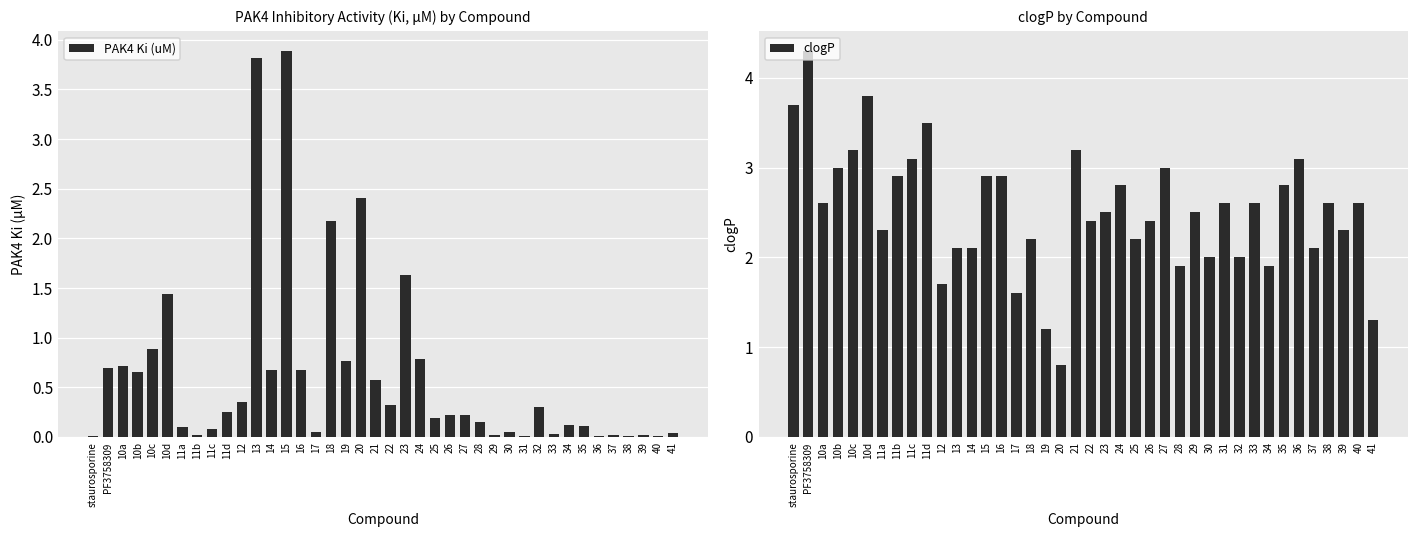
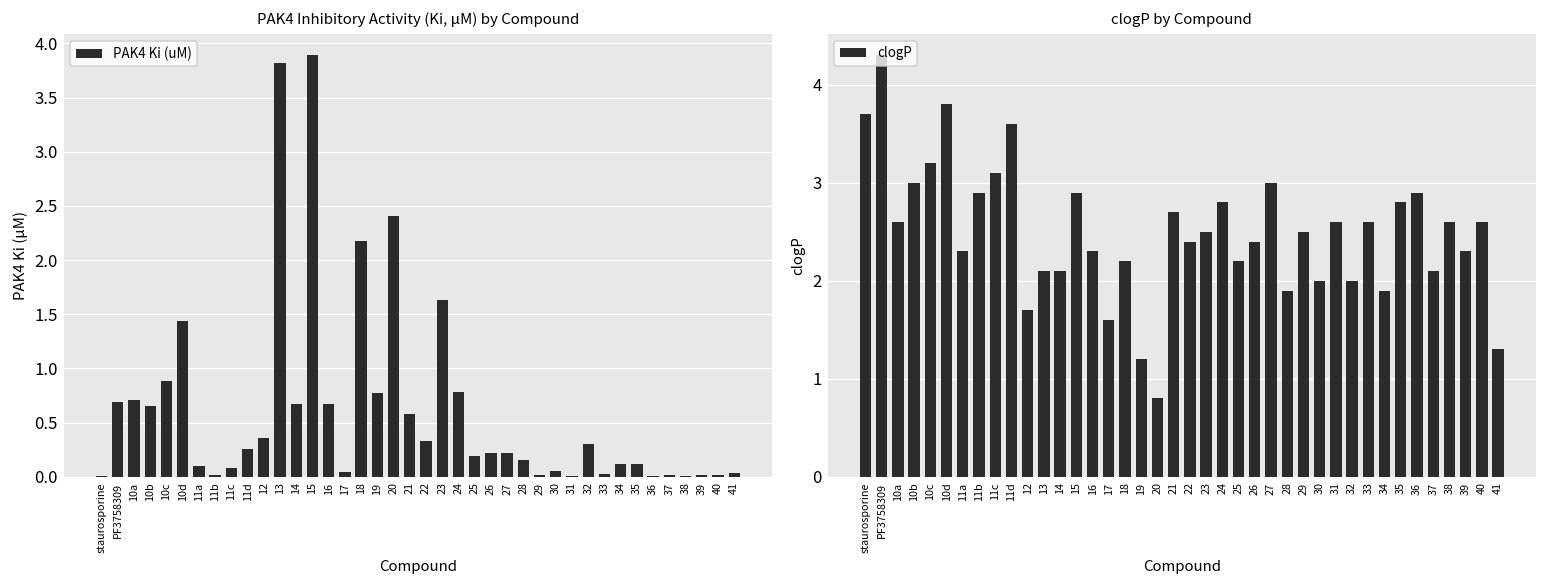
clogP by Compound, 11d: 3.5 -> 3.6
clogP by Compound, 16: 2.9 -> 2.3
clogP by Compound, 21: 3.2 -> 2.7
clogP by Compound, 36: 3.1 -> 2.9
